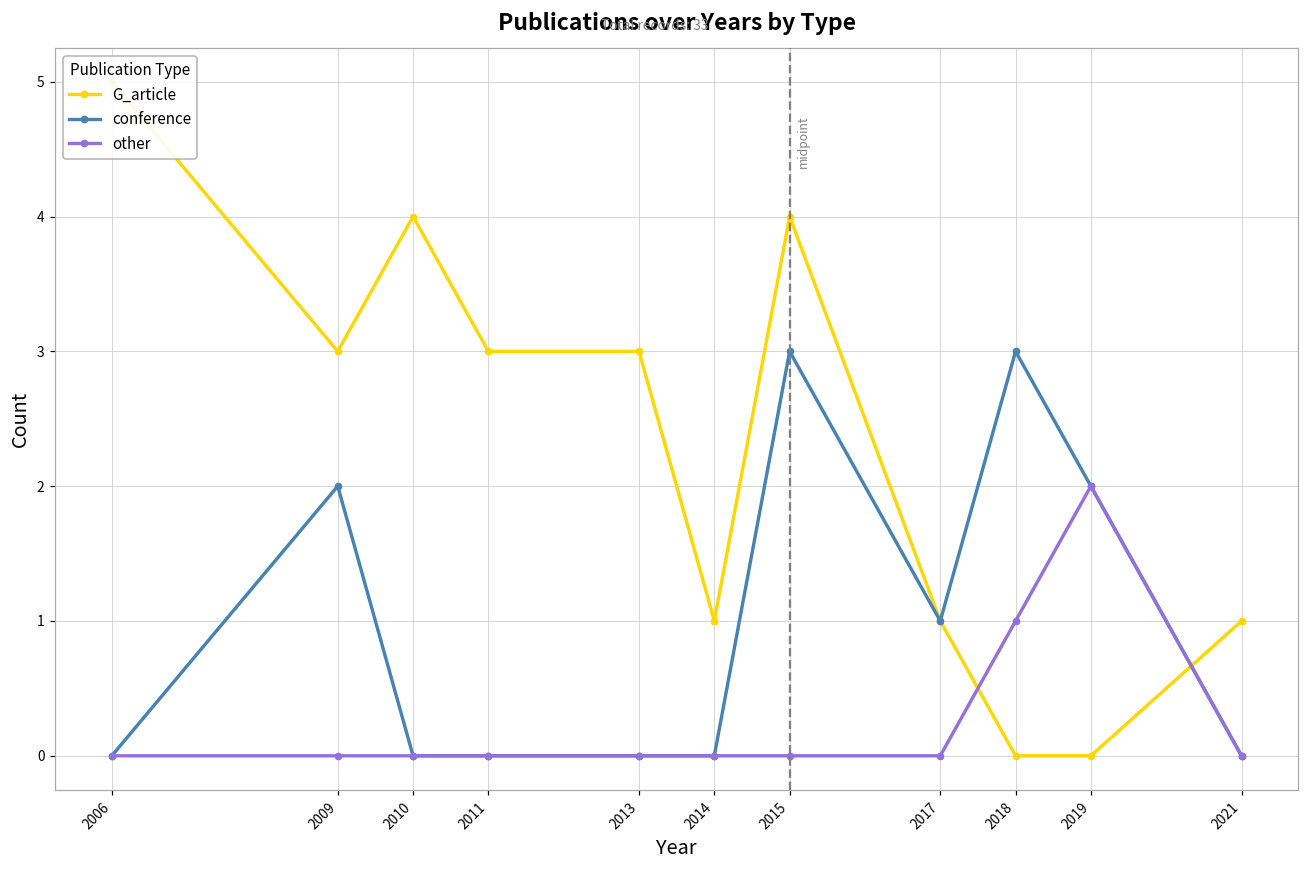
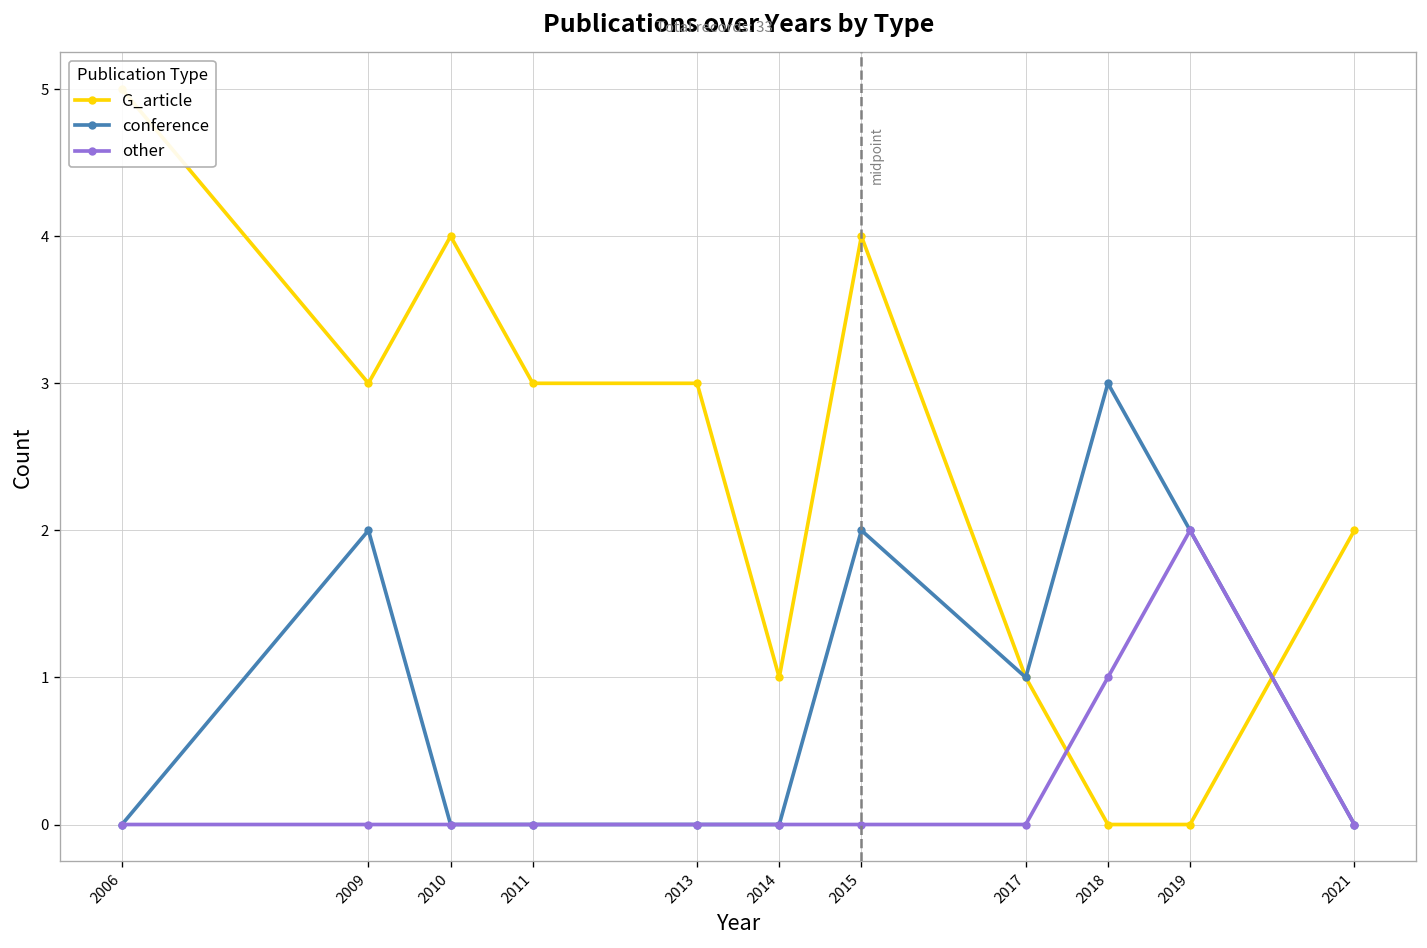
conference, 2015: 3 -> 2
G_article, 2021: 1 -> 2
